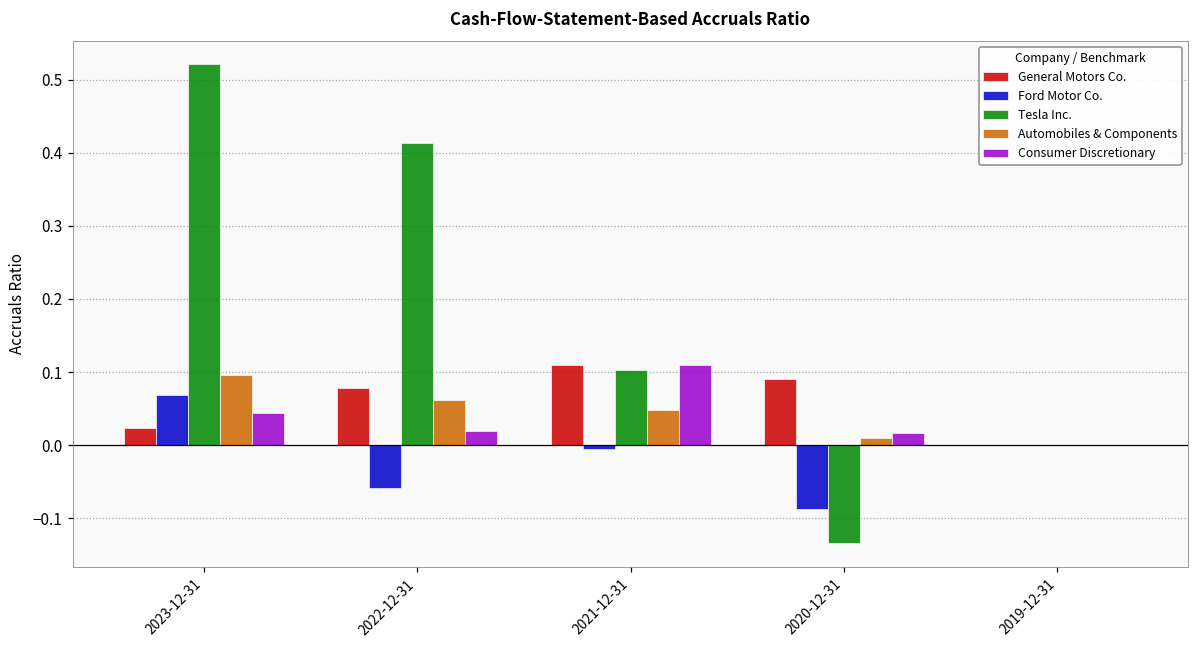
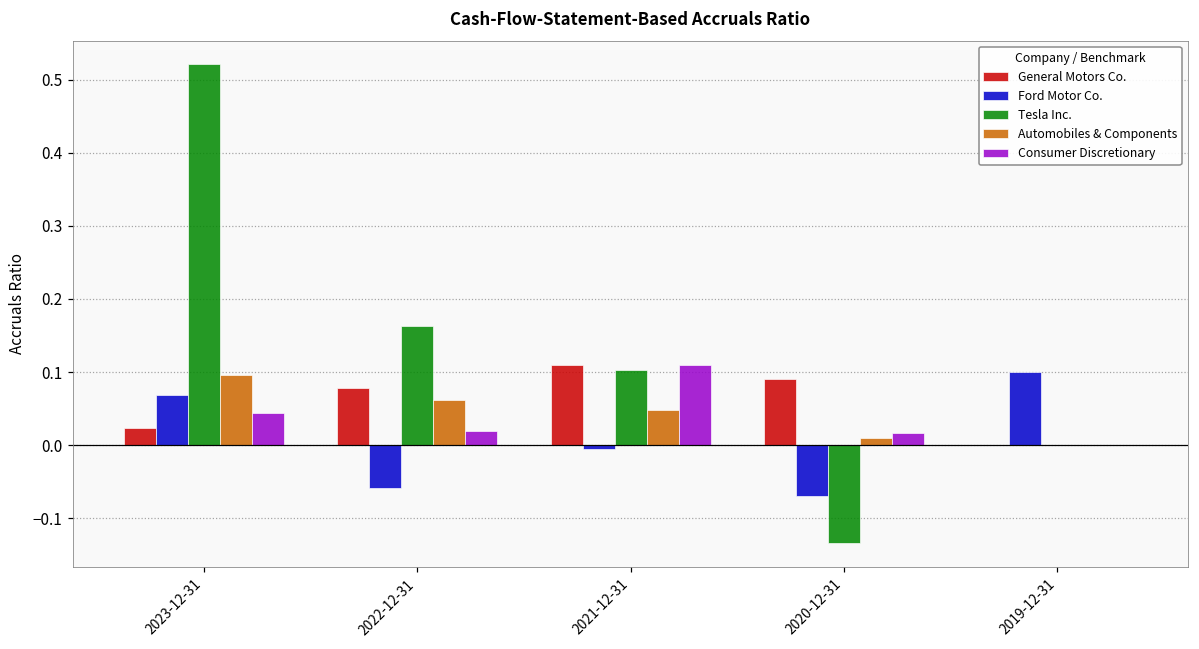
Tesla Inc., 2022-12-31: 0.41 -> 0.16
Ford Motor Co., 2020-12-31: -0.09 -> -0.07
Ford Motor Co., 2019-12-31: 0.0 -> 0.1
